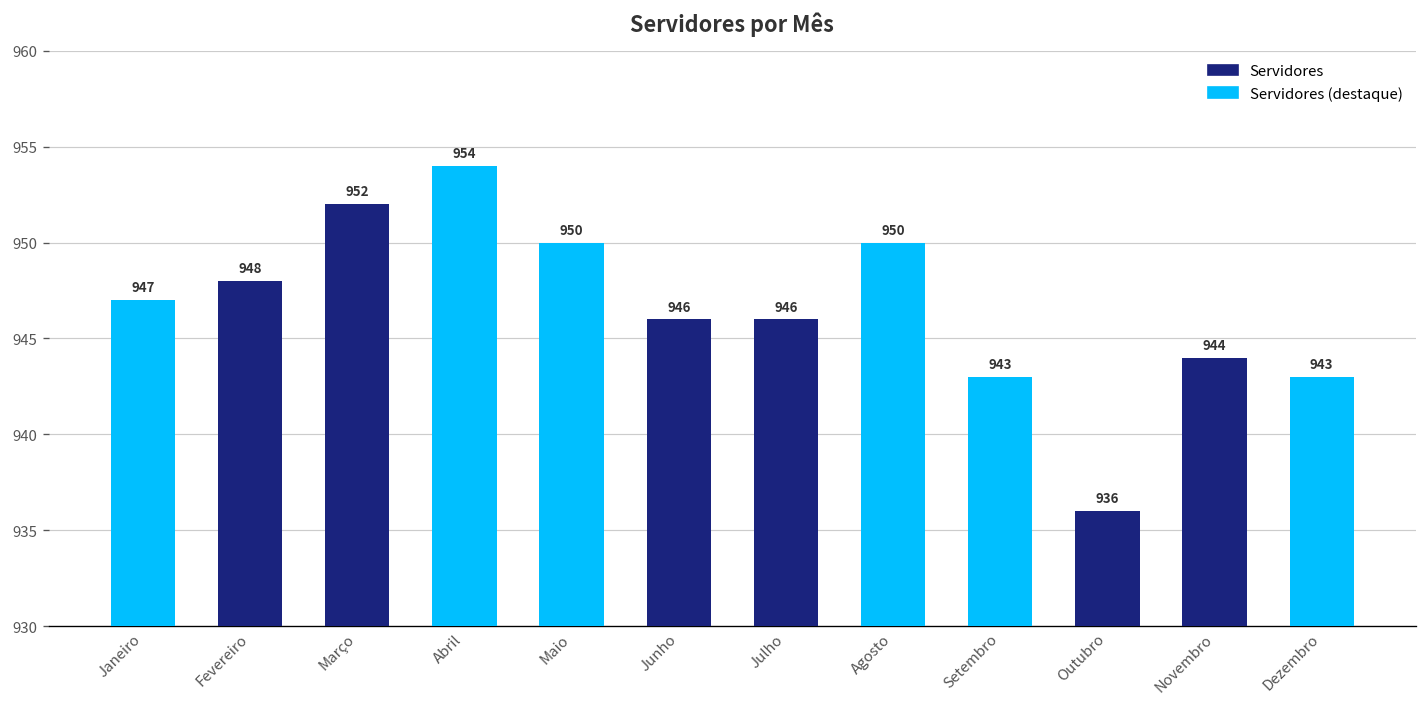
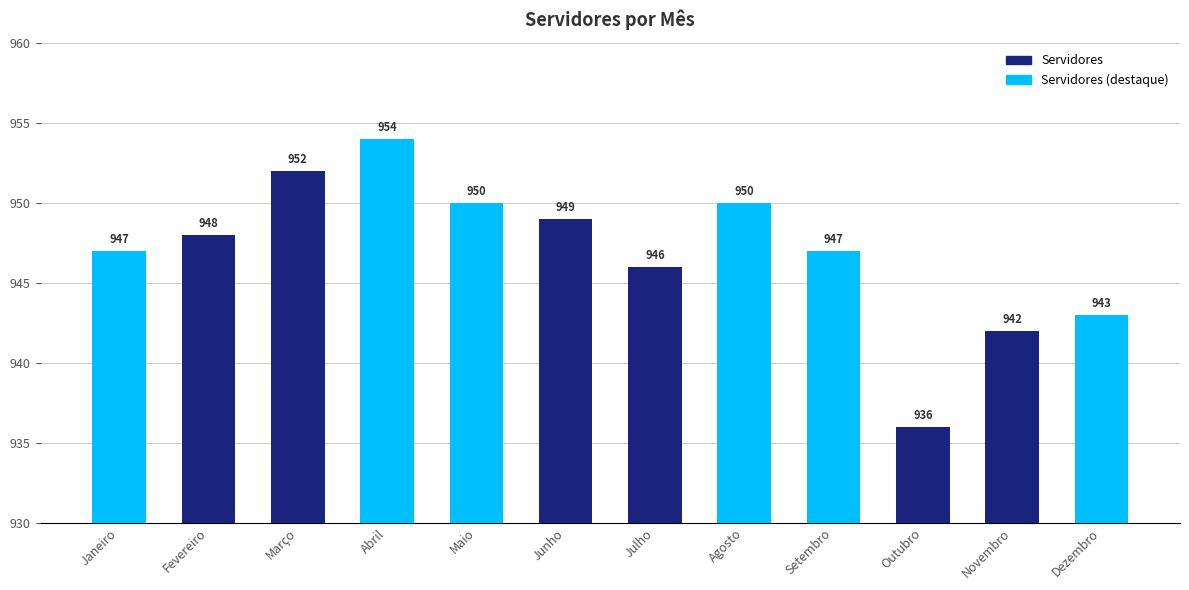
Junho: 946 -> 949
Setembro: 943 -> 947
Novembro: 944 -> 942
